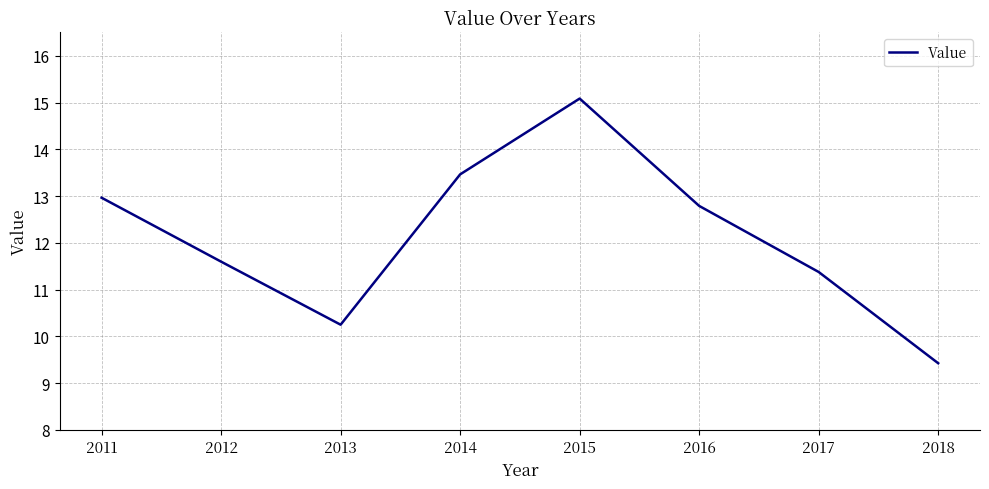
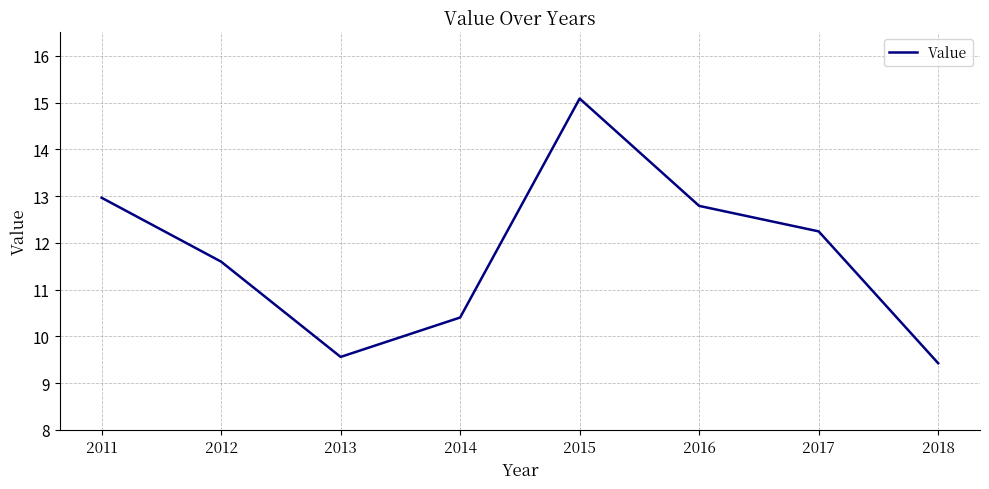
2013: 10.2 -> 9.6
2014: 13.5 -> 10.4
2017: 11.4 -> 12.2
